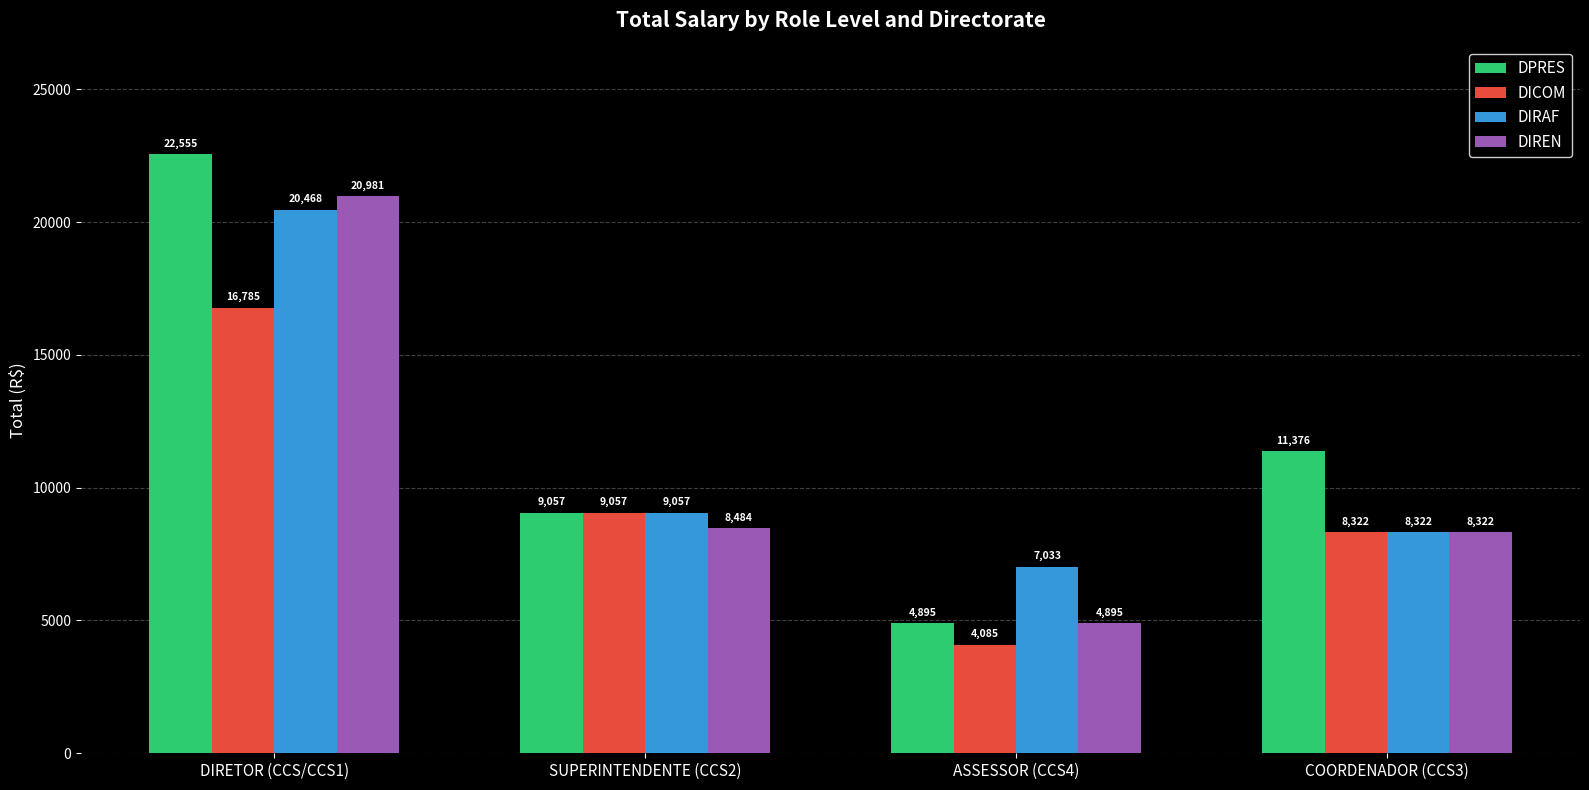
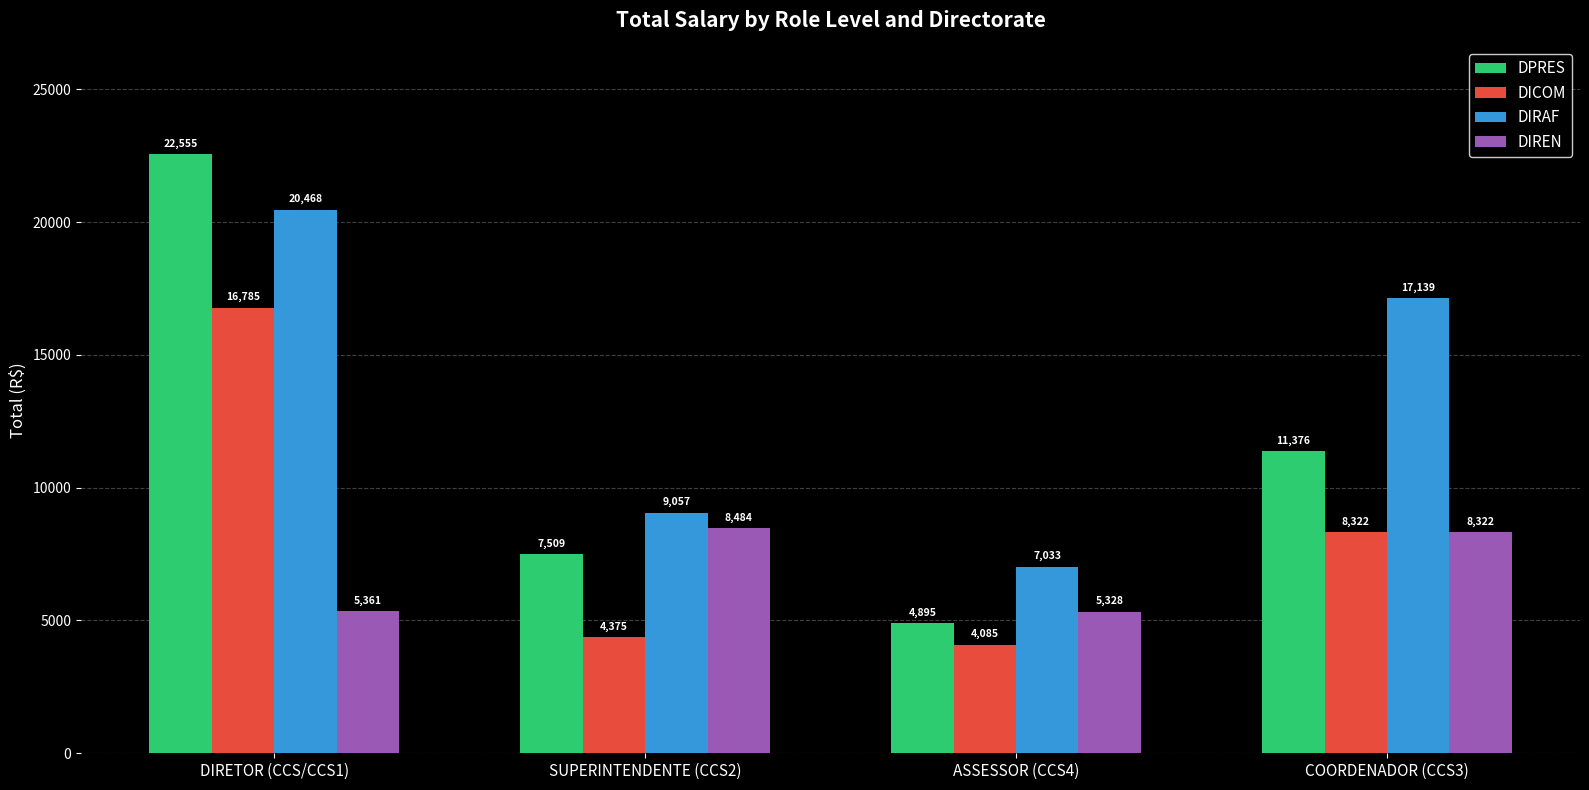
DIREN, DIRETOR (CCS/CCS1): 20,981 -> 5,361
DPRES, SUPERINTENDENTE (CCS2): 9,057 -> 7,509
DICOM, SUPERINTENDENTE (CCS2): 9,057 -> 4,375
DIREN, ASSESSOR (CCS4): 4,895 -> 5,328
DIRAF, COORDENADOR (CCS3): 8,322 -> 17,139
